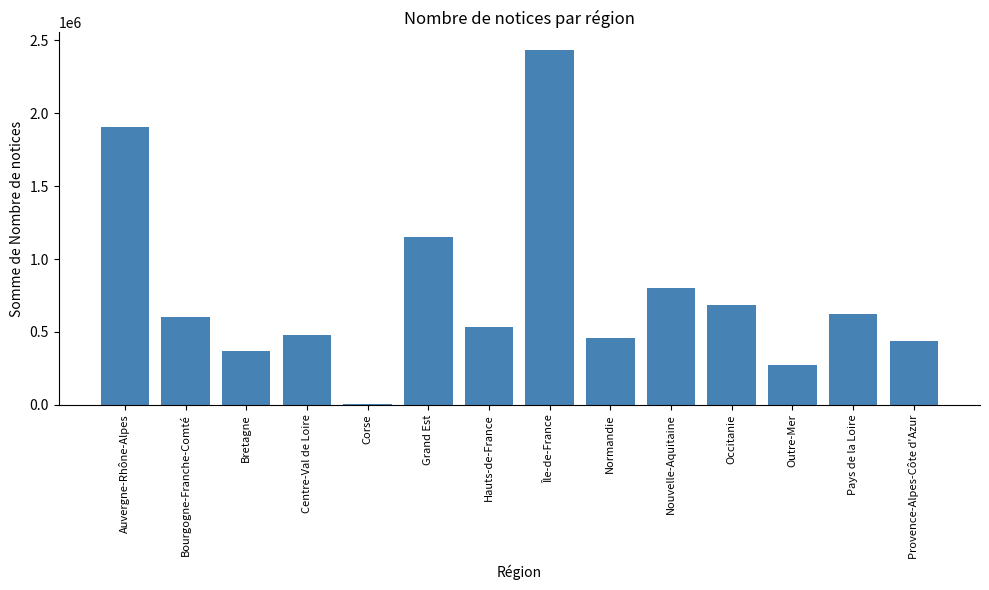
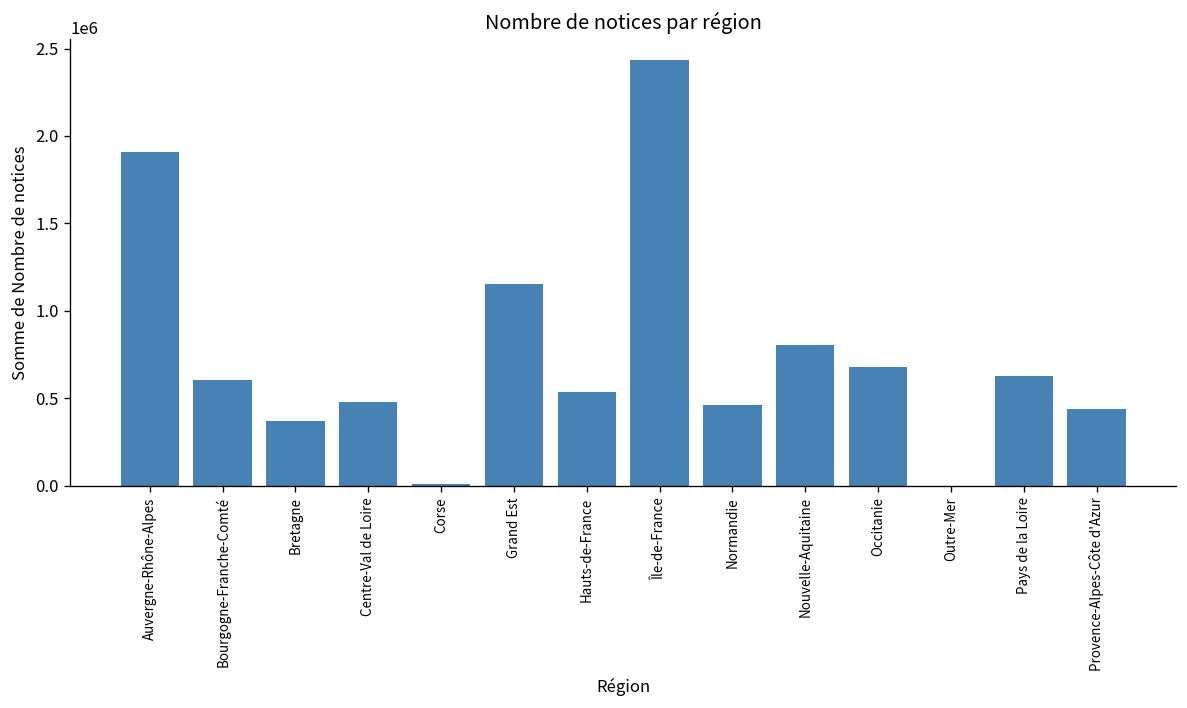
Outre-Mer: 270000 -> 0
